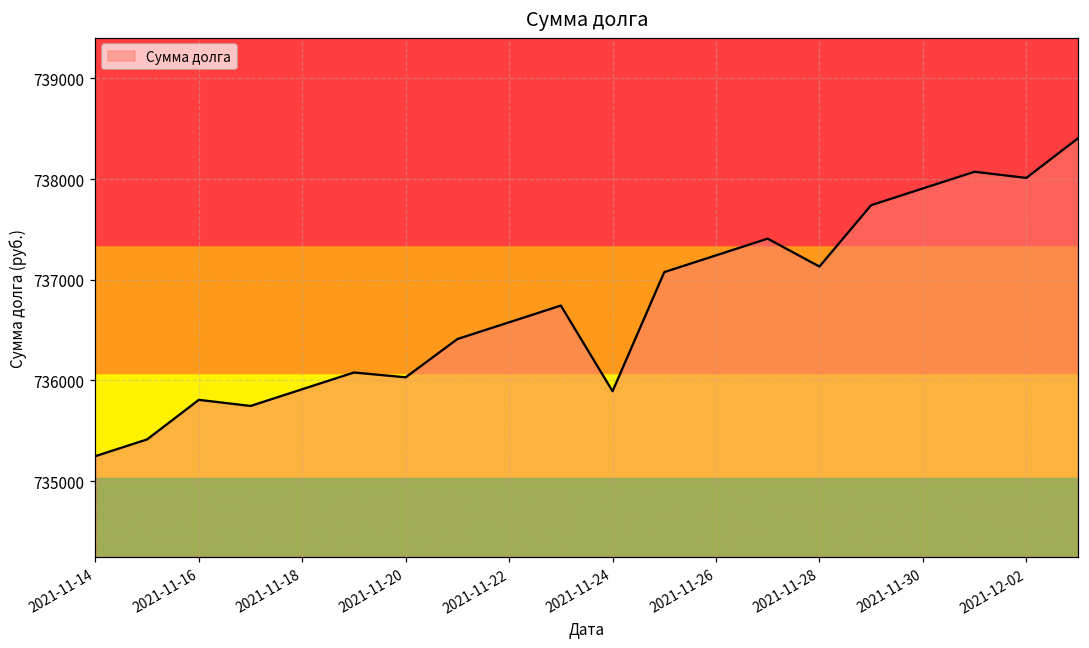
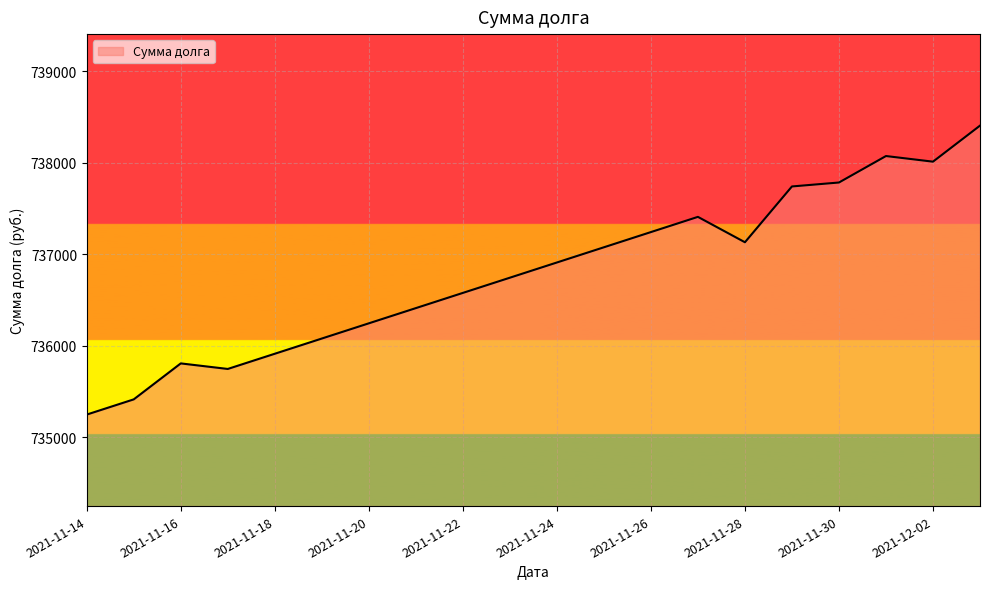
2021-11-20: 736000 -> 736200
2021-11-24: 735900 -> 736900
2021-11-30: 737900 -> 737800
